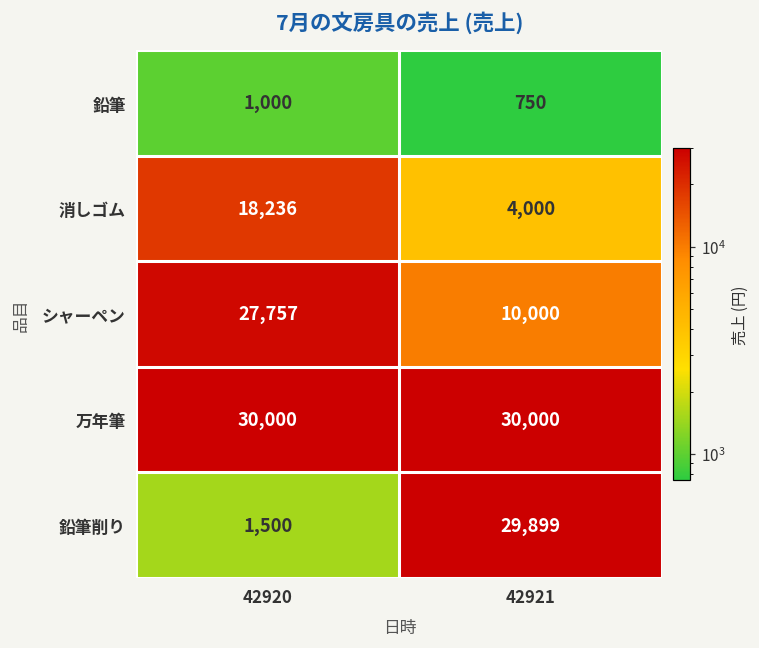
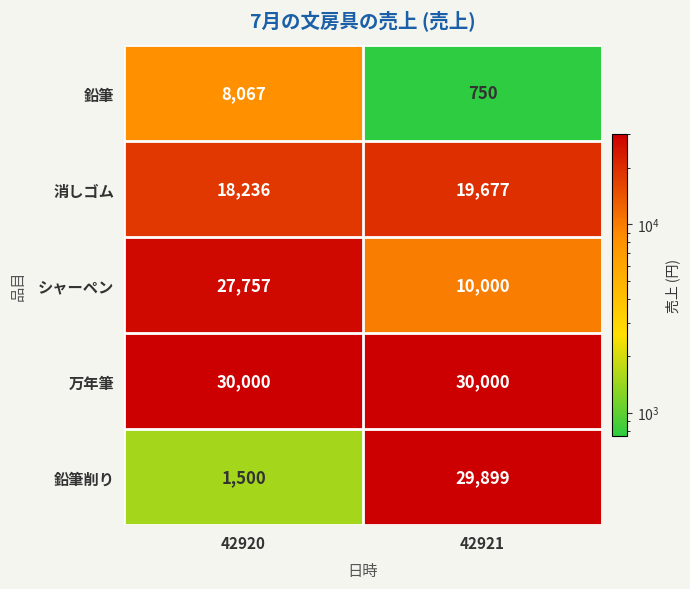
鉛筆, 42920: 1,000 -> 8,067
消しゴム, 42921: 4,000 -> 19,677
